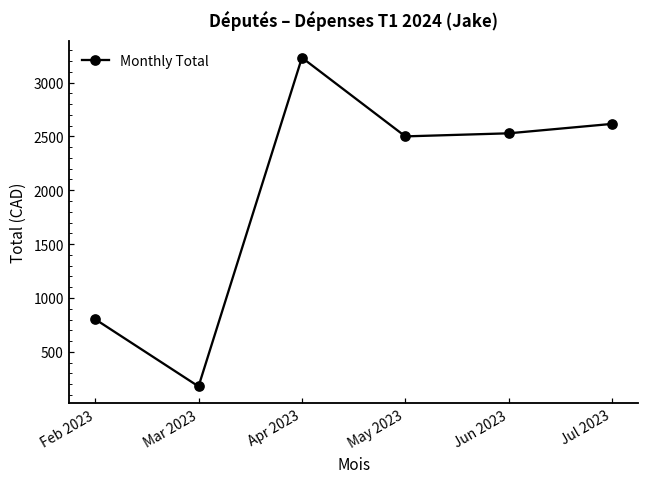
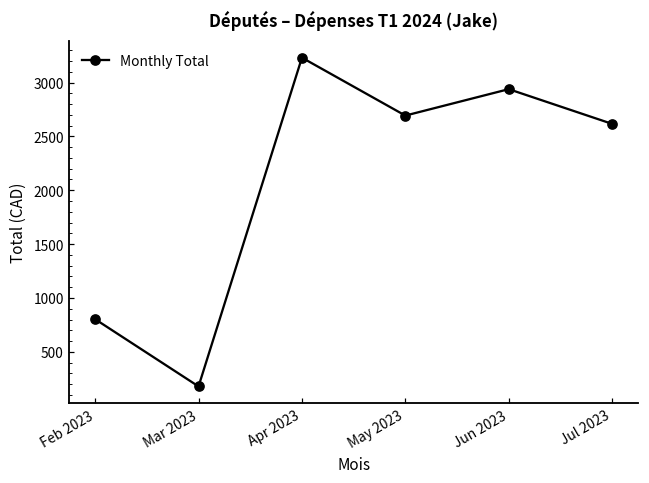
May 2023: 2500 -> 2700
Jun 2023: 2500 -> 2900
